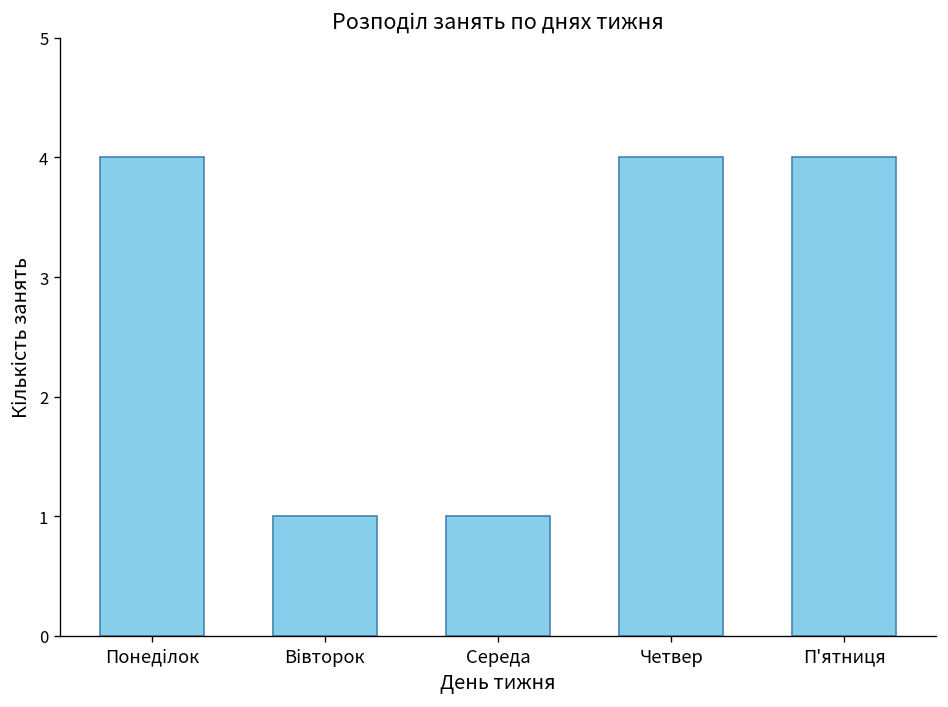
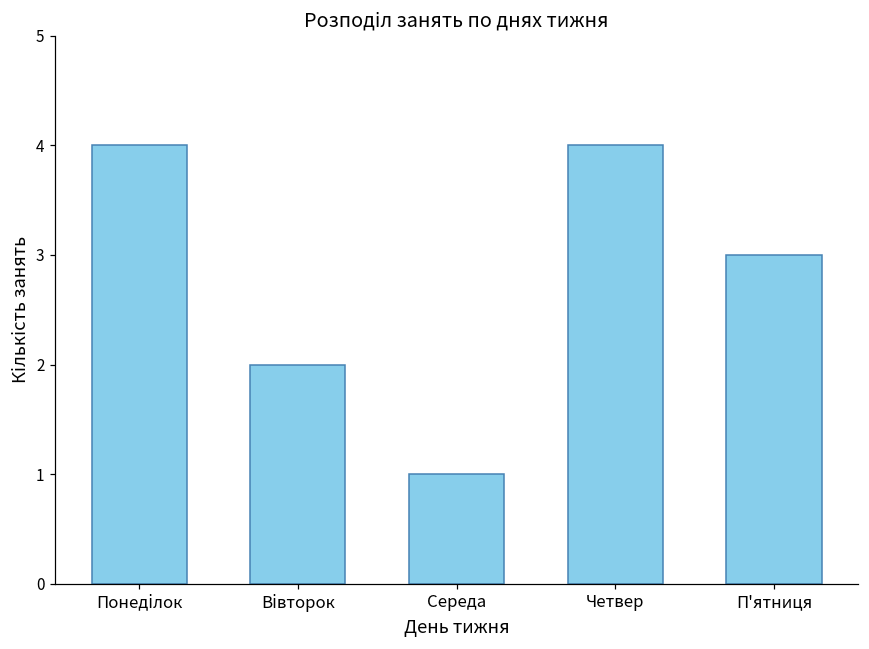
Вівторок: 1 -> 2
П'ятниця: 4 -> 3
